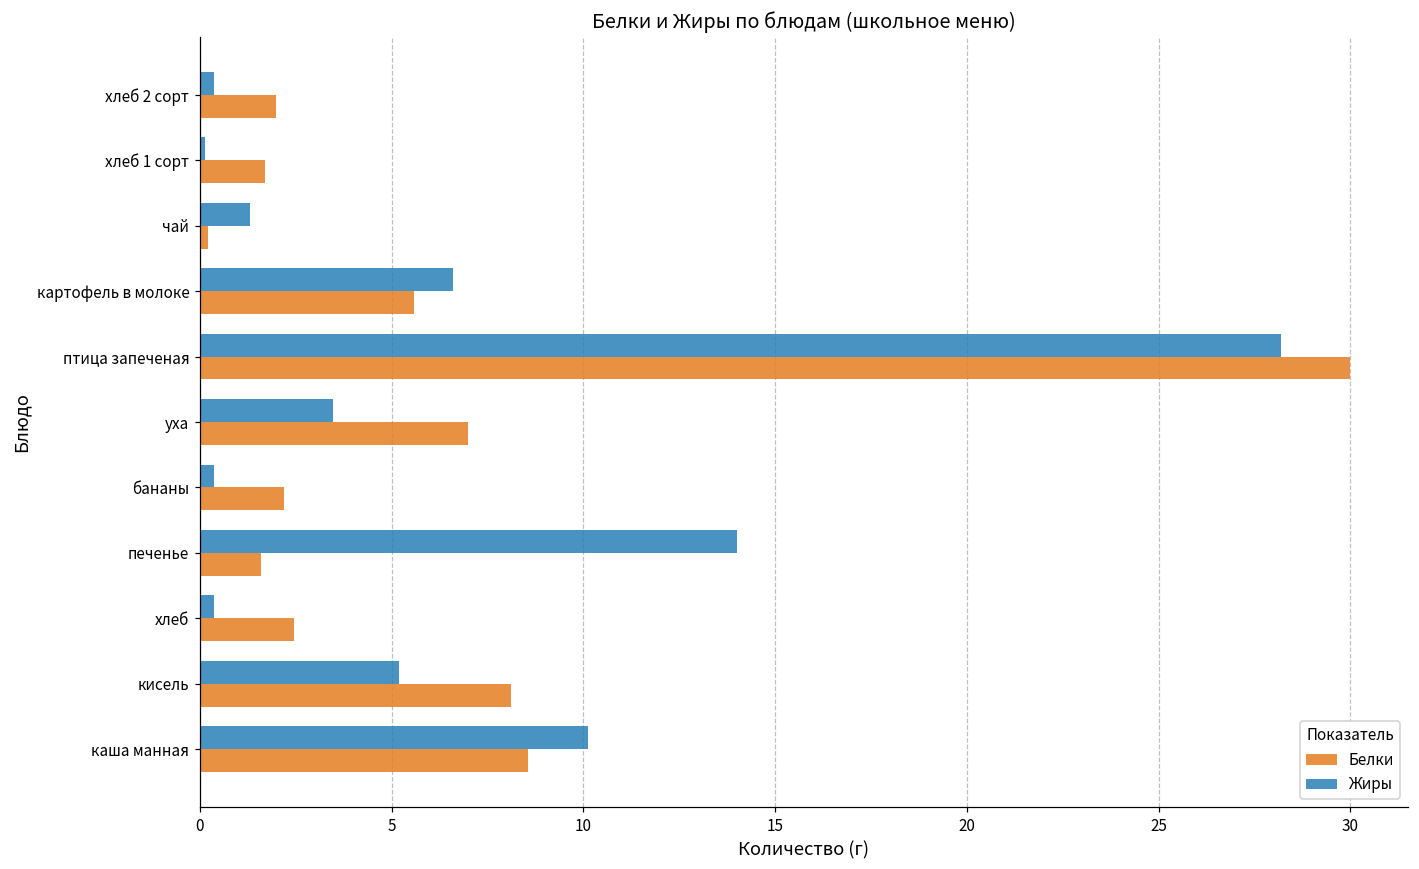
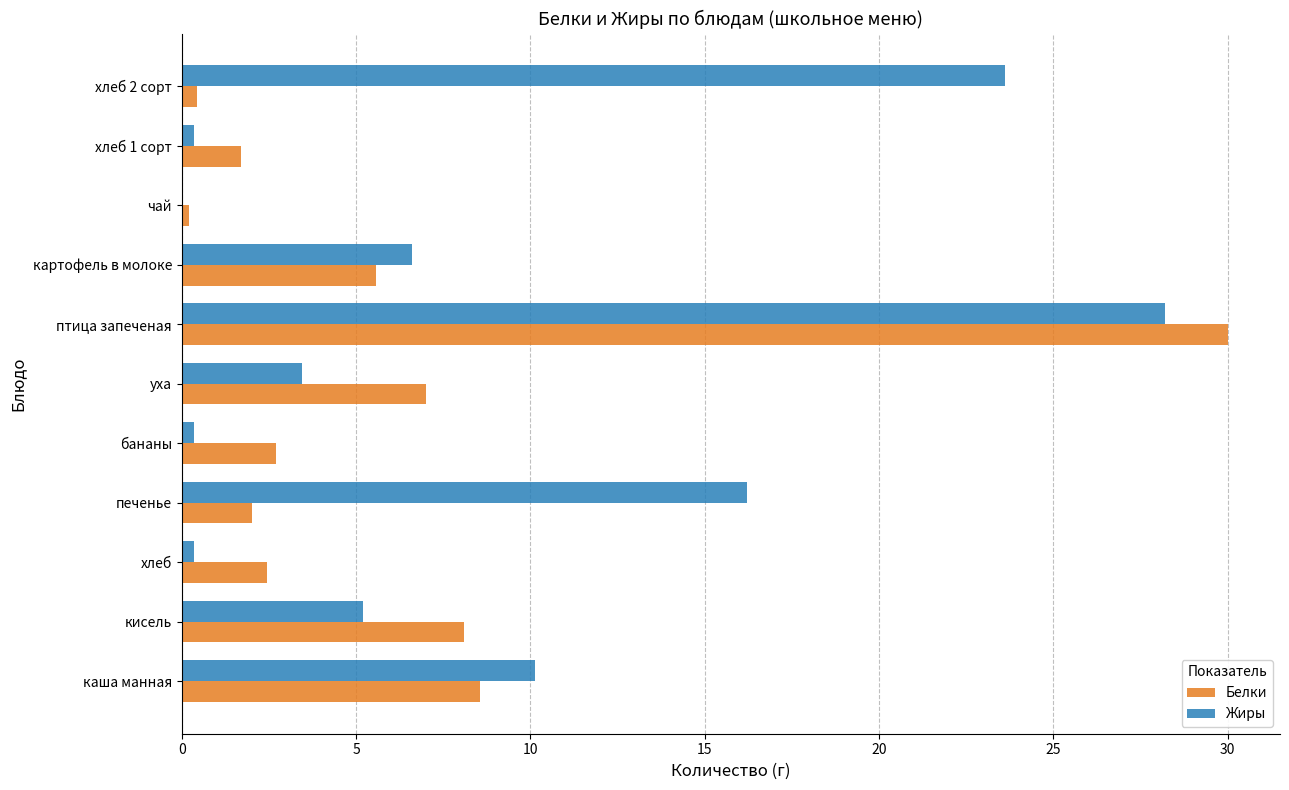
Жиры, хлеб 2 сорт: 0.4 -> 23.6
Белки, хлеб 2 сорт: 2.0 -> 0.4
Жиры, хлеб 1 сорт: 0.1 -> 0.4
Жиры, чай: 1.3 -> 0.0
Белки, бананы: 2.2 -> 2.7
Жиры, печенье: 14.0 -> 16.2
Белки, печенье: 1.6 -> 2.0
